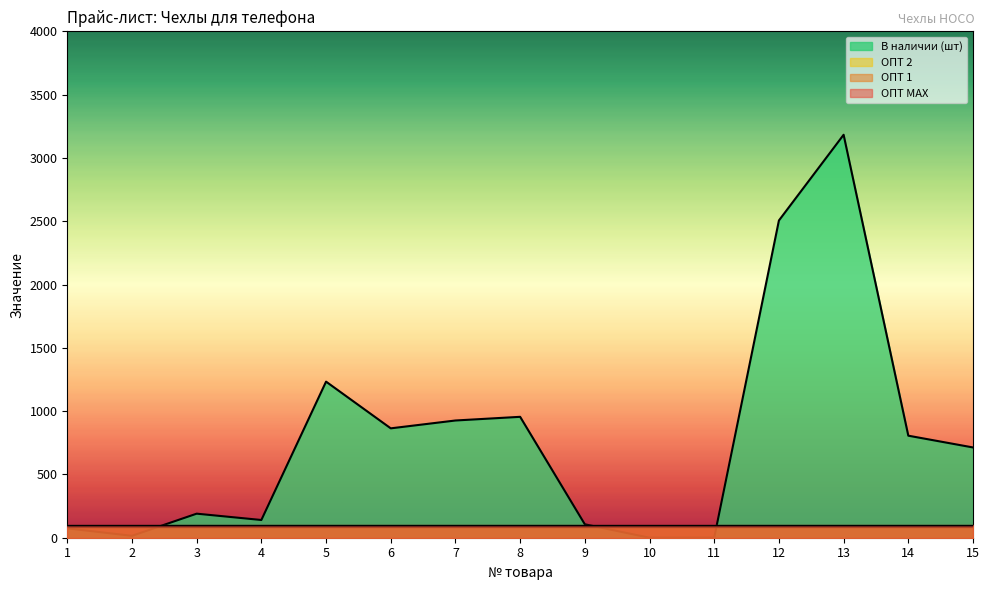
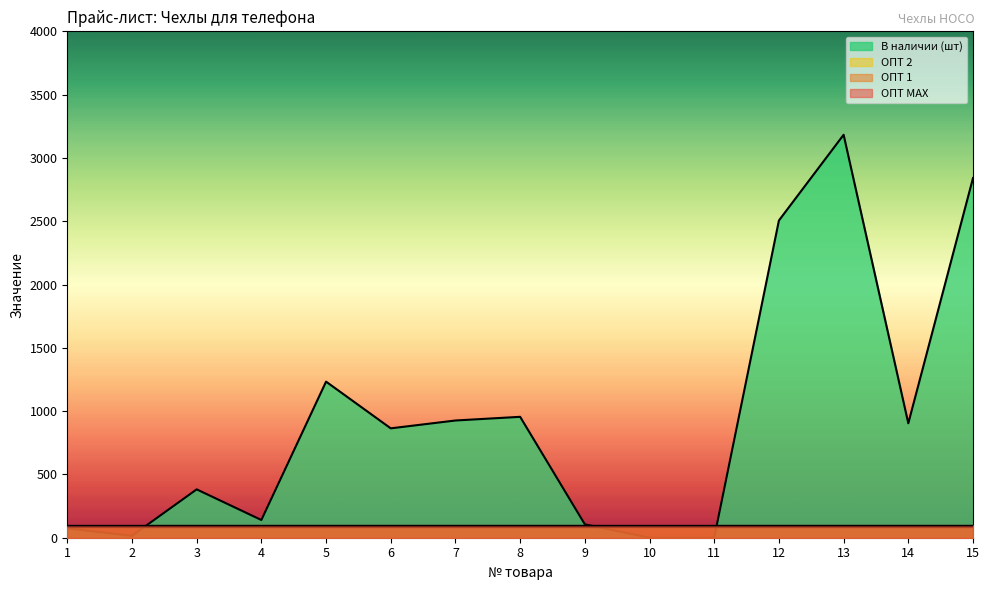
В наличии (шт), 3: 190 -> 380
В наличии (шт), 14: 810 -> 900
В наличии (шт), 15: 710 -> 2840
